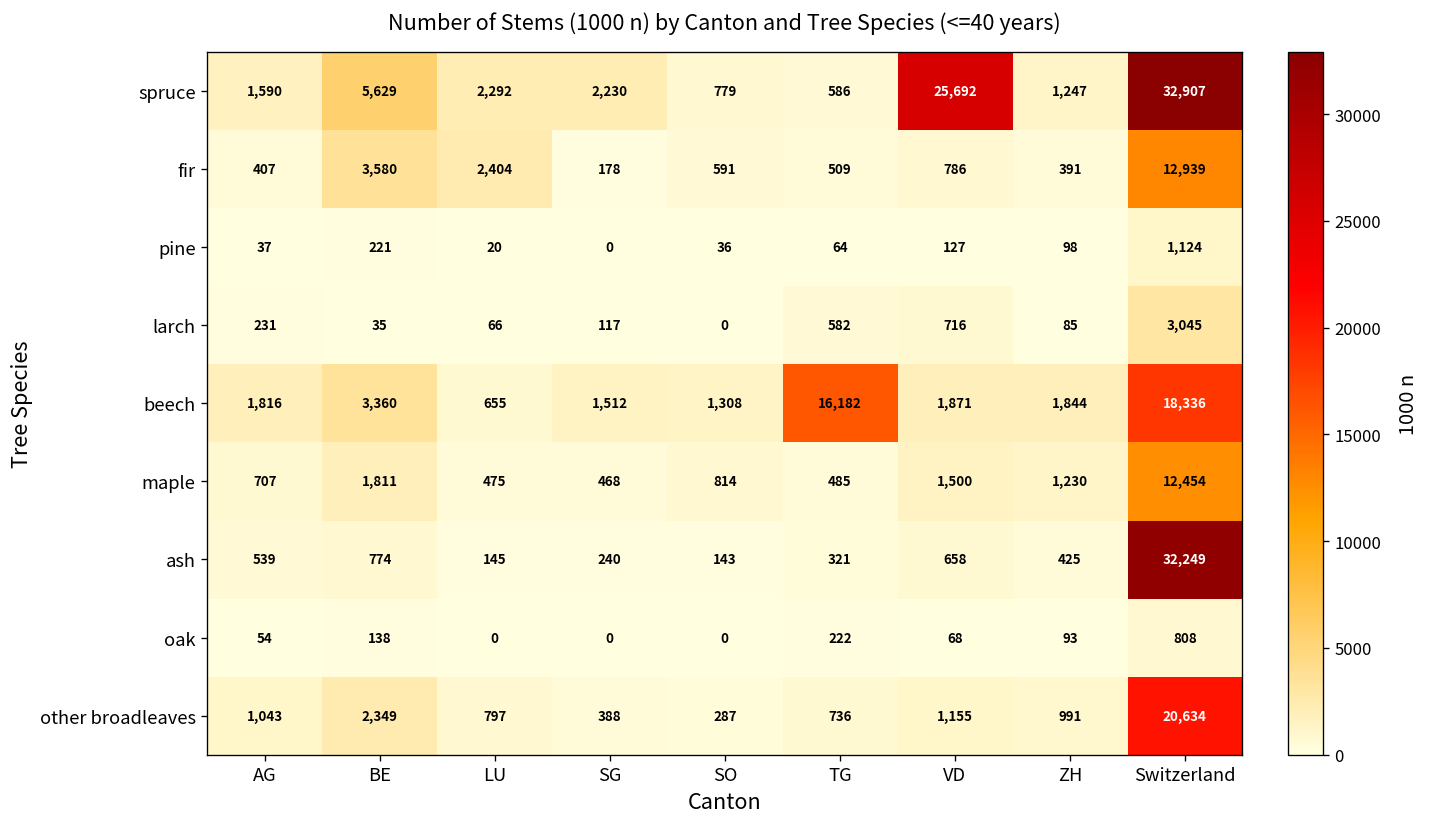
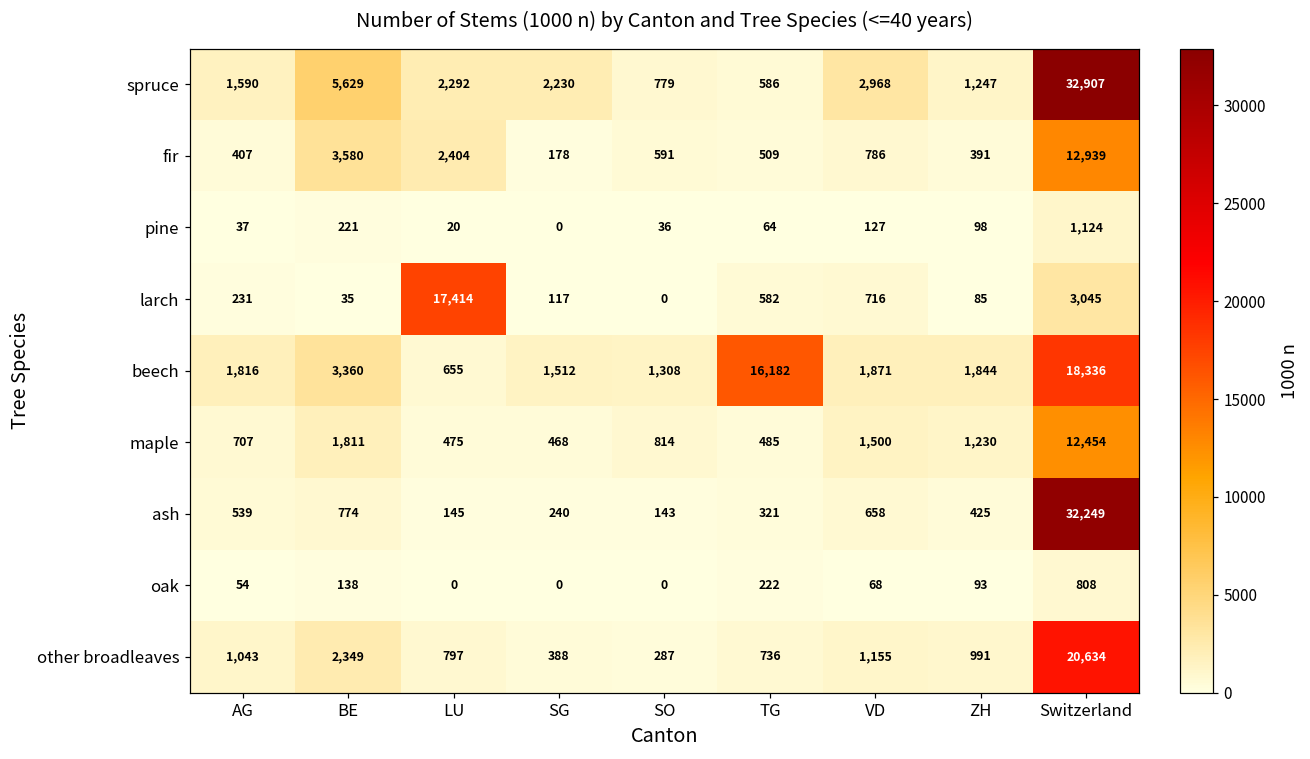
spruce, VD: 25,692 -> 2,968
larch, LU: 66 -> 17,414
